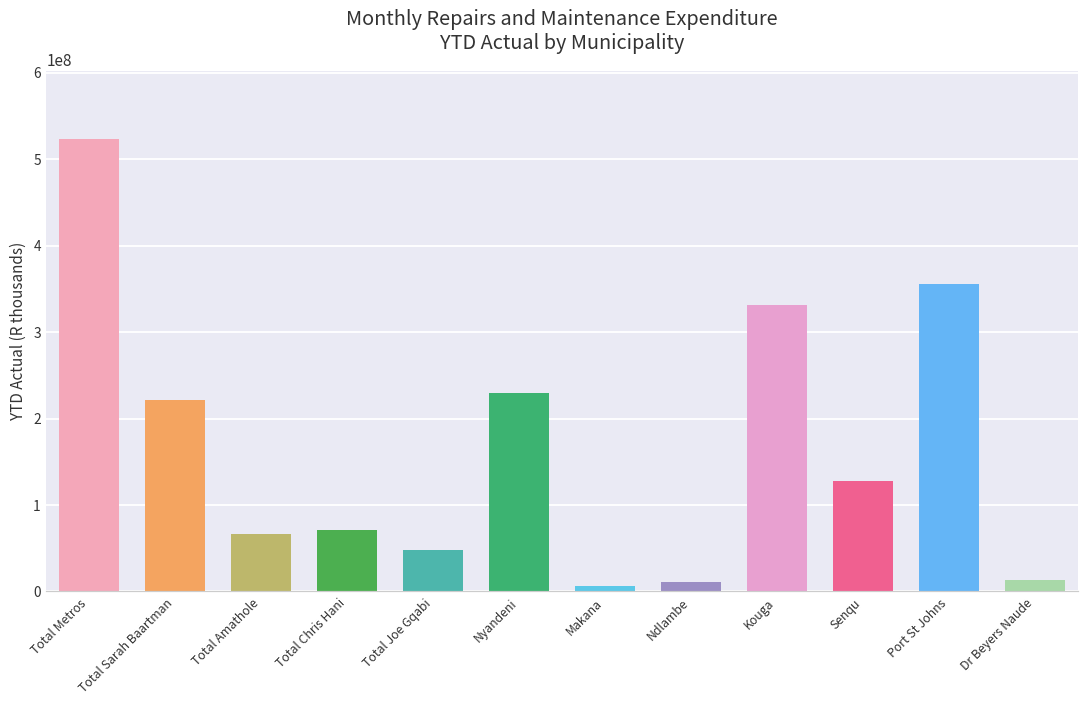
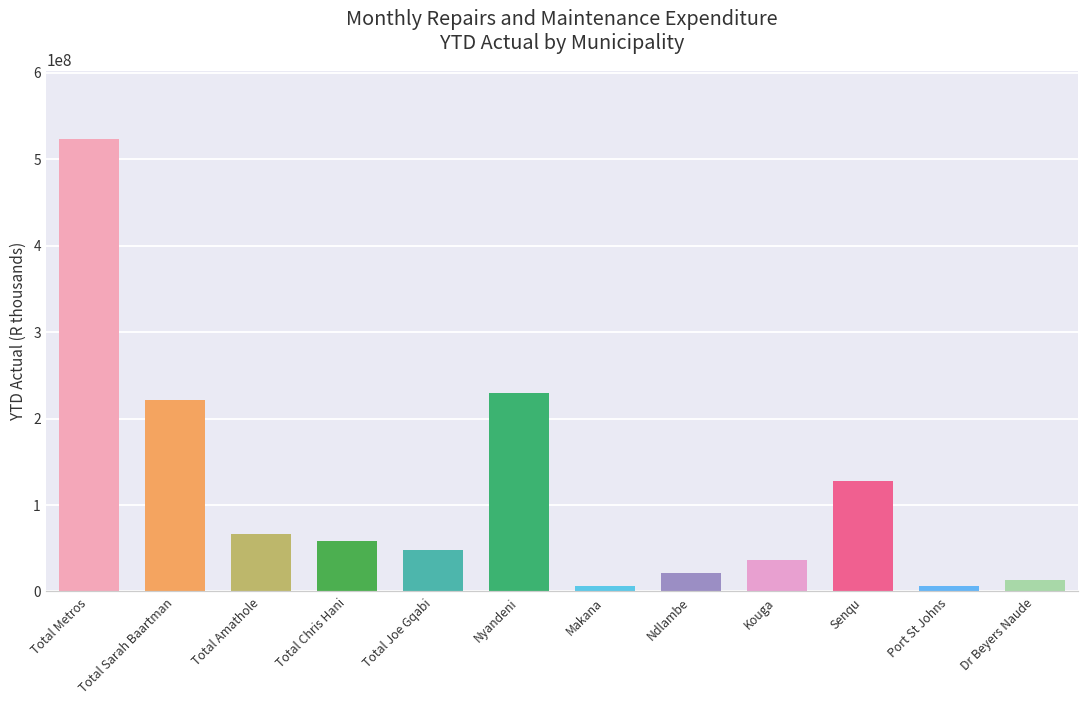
Total Chris Hani: 70000000 -> 60000000
Ndlambe: 10000000 -> 20000000
Kouga: 330000000 -> 40000000
Port St Johns: 360000000 -> 10000000
